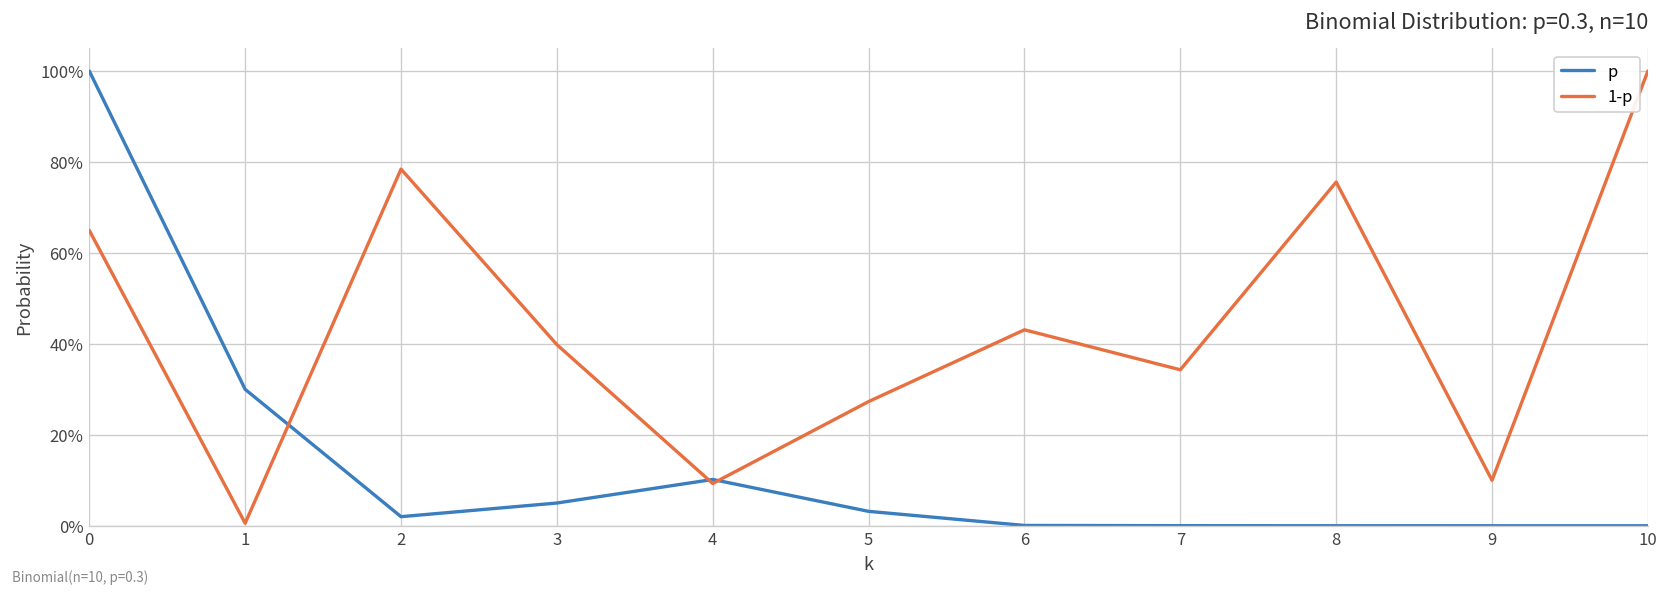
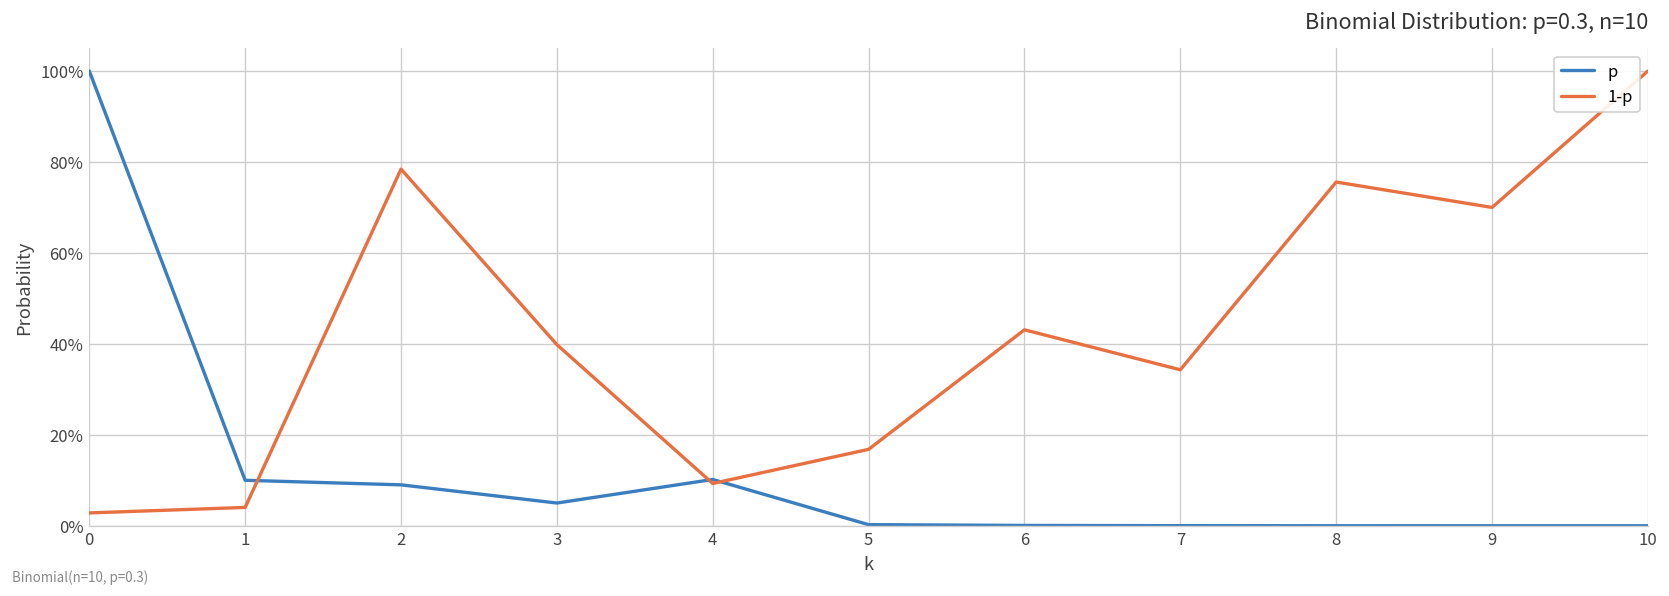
1-p, 0: 65% -> 3%
p, 1: 30% -> 10%
1-p, 1: 1% -> 4%
p, 2: 2% -> 9%
p, 5: 3% -> 0%
1-p, 5: 27% -> 17%
1-p, 9: 10% -> 70%
